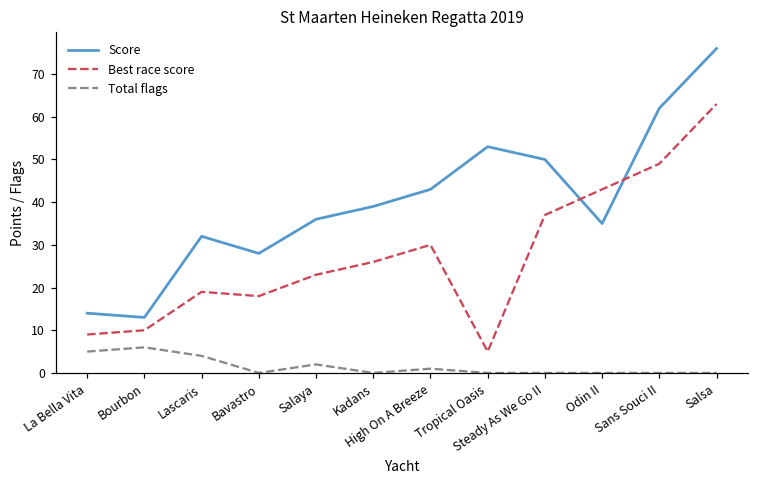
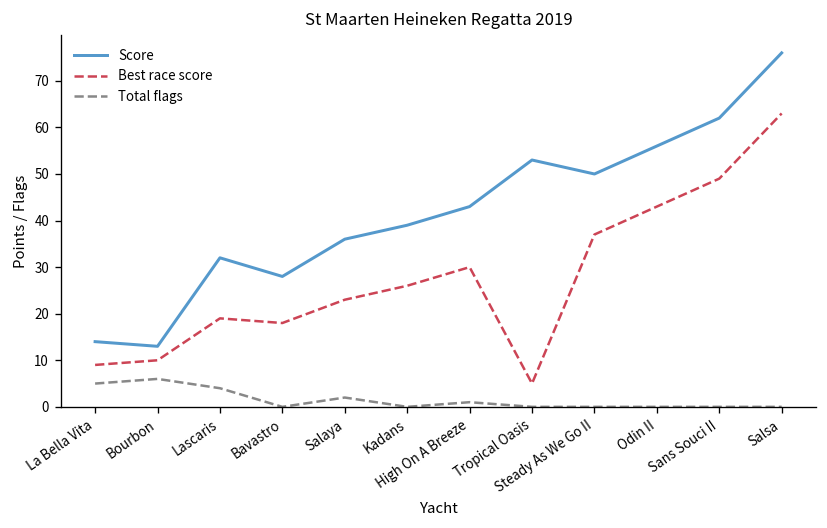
Score, Odin II: 35 -> 56
